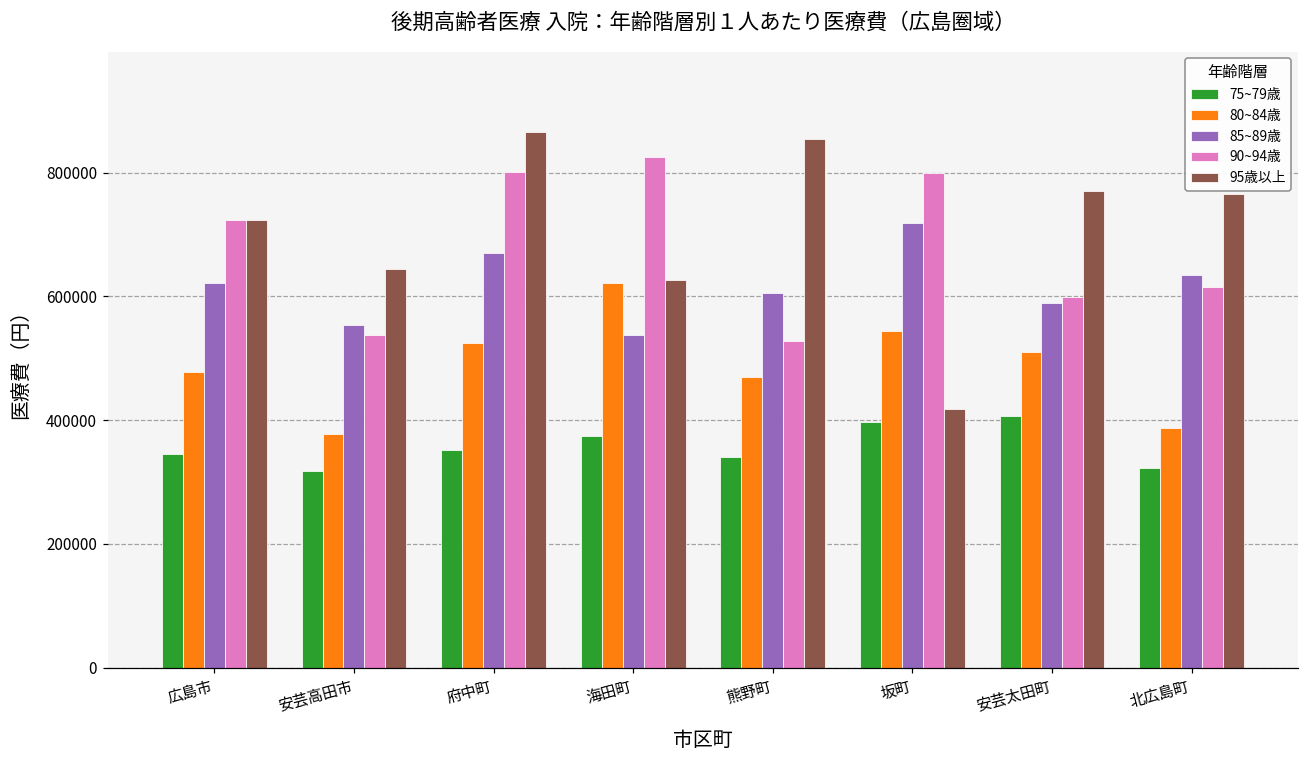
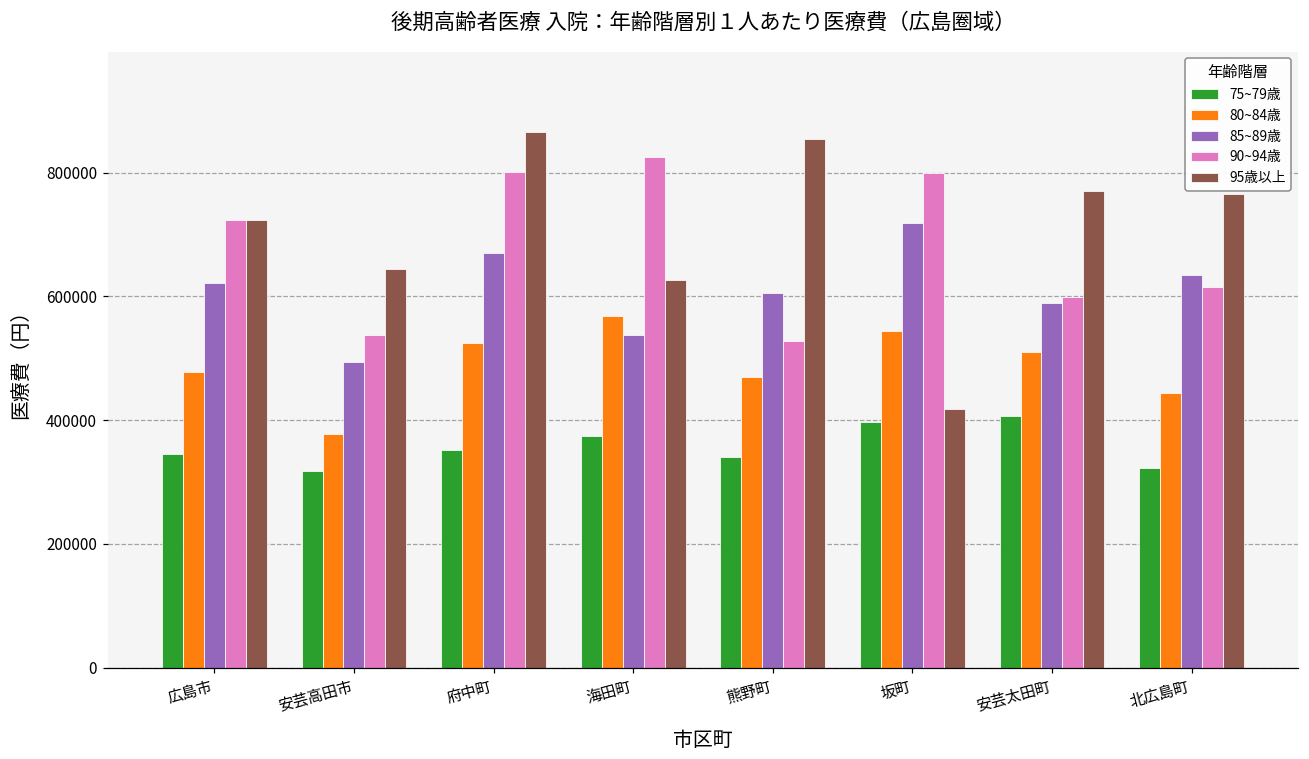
85~89歳, 安芸高田市: 550000 -> 490000
80~84歳, 海田町: 620000 -> 570000
80~84歳, 北広島町: 390000 -> 440000
